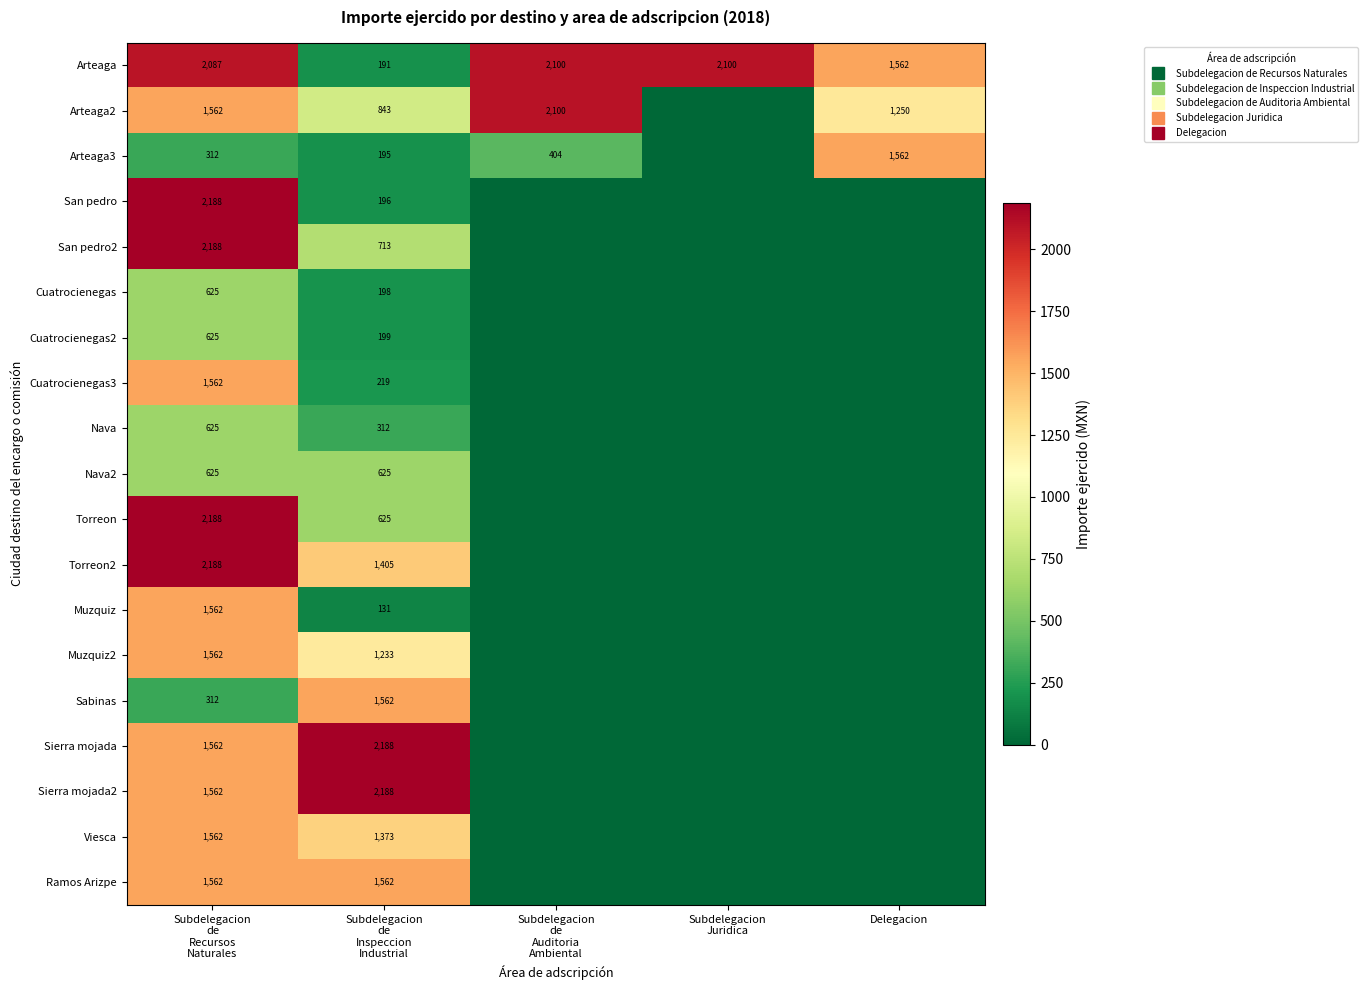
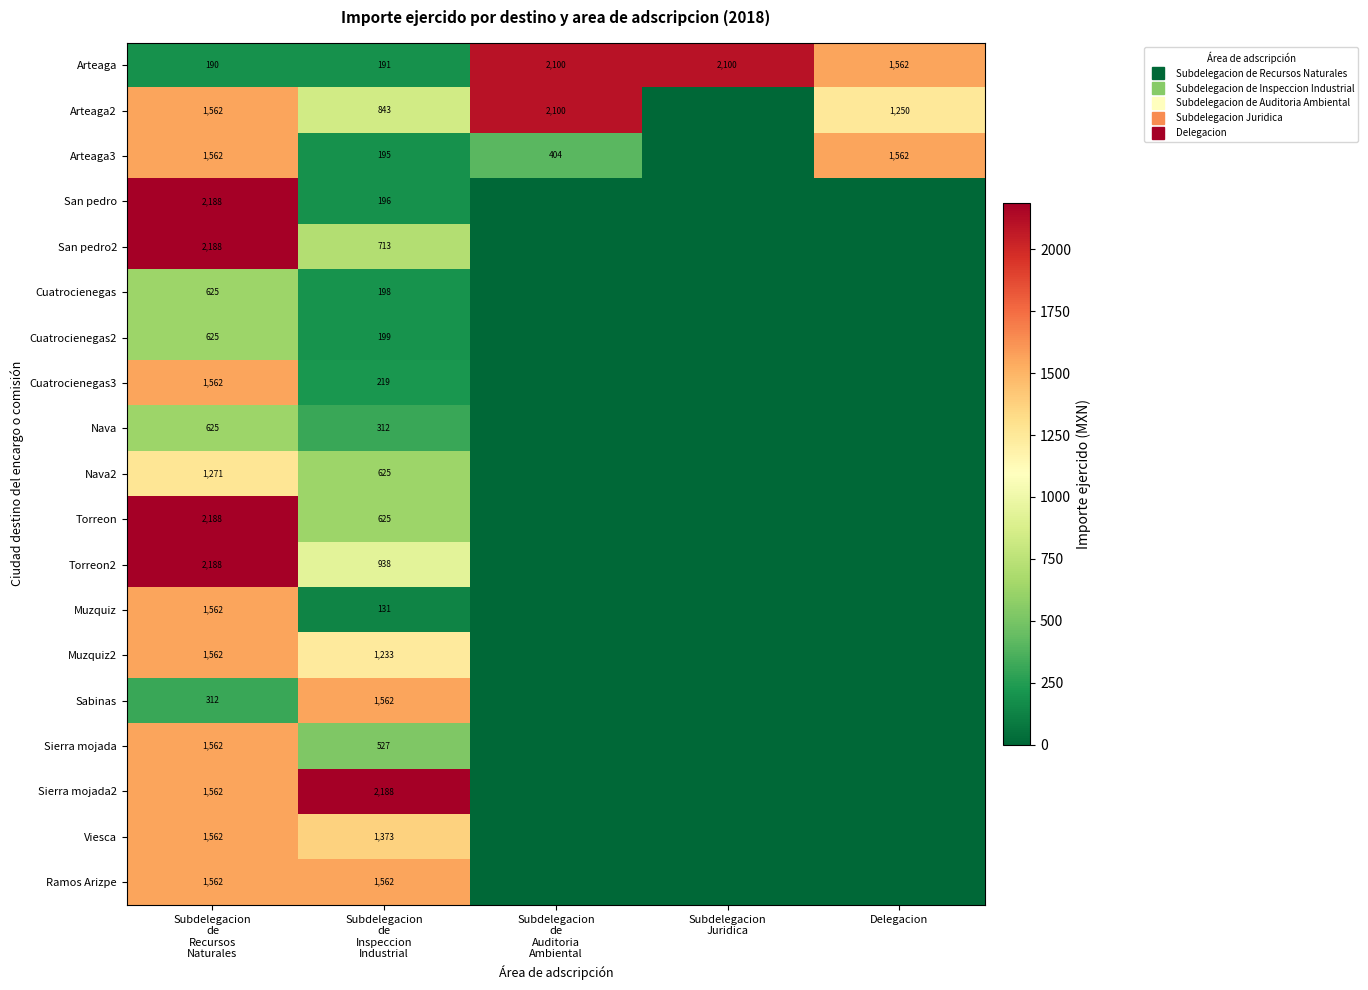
Arteaga, Subdelegacion de Recursos Naturales: 2,087 -> 190
Arteaga3, Subdelegacion de Recursos Naturales: 312 -> 1,562
Nava2, Subdelegacion de Recursos Naturales: 625 -> 1,271
Torreon2, Subdelegacion de Inspeccion Industrial: 1,405 -> 938
Sierra mojada, Subdelegacion de Inspeccion Industrial: 2,188 -> 527
